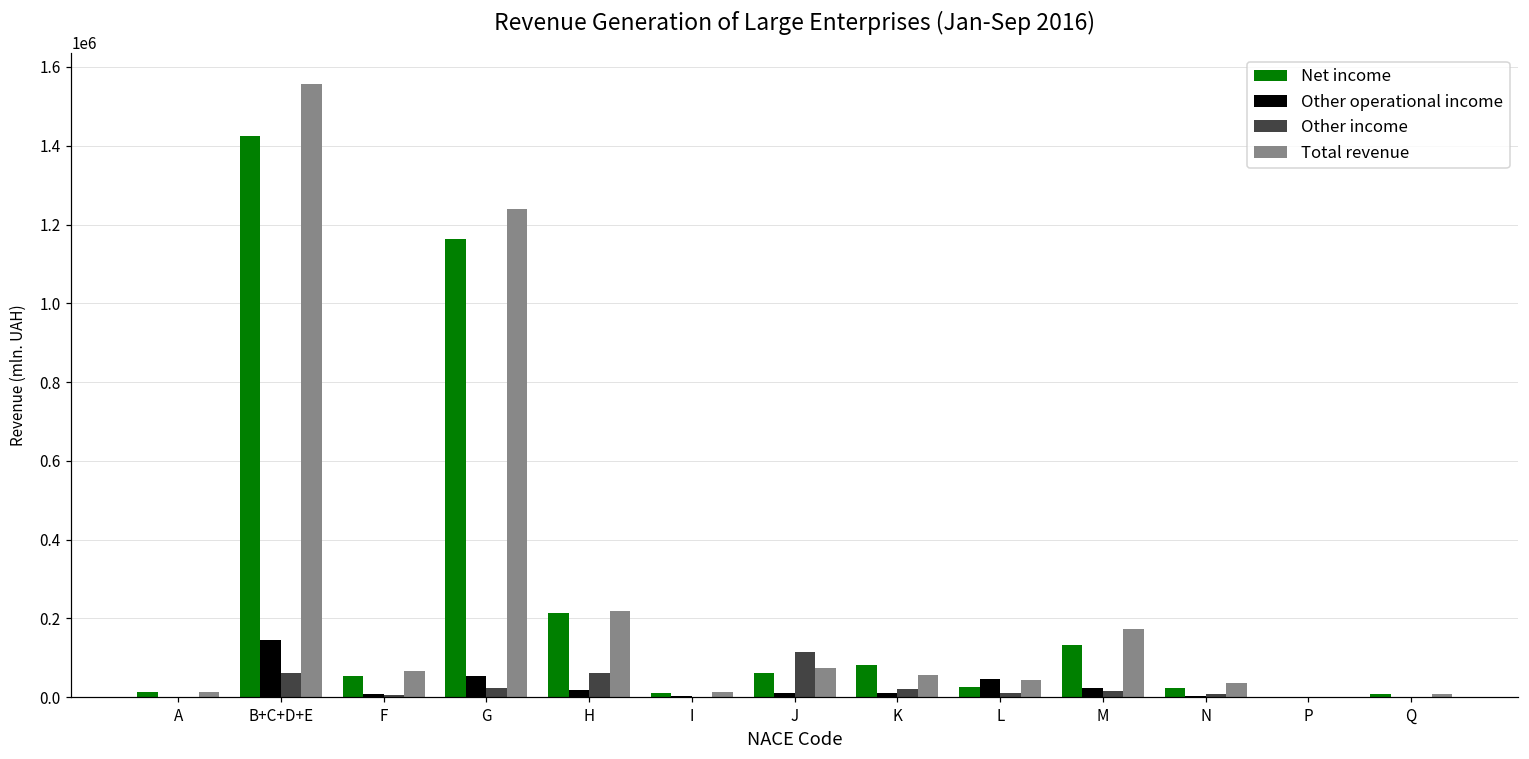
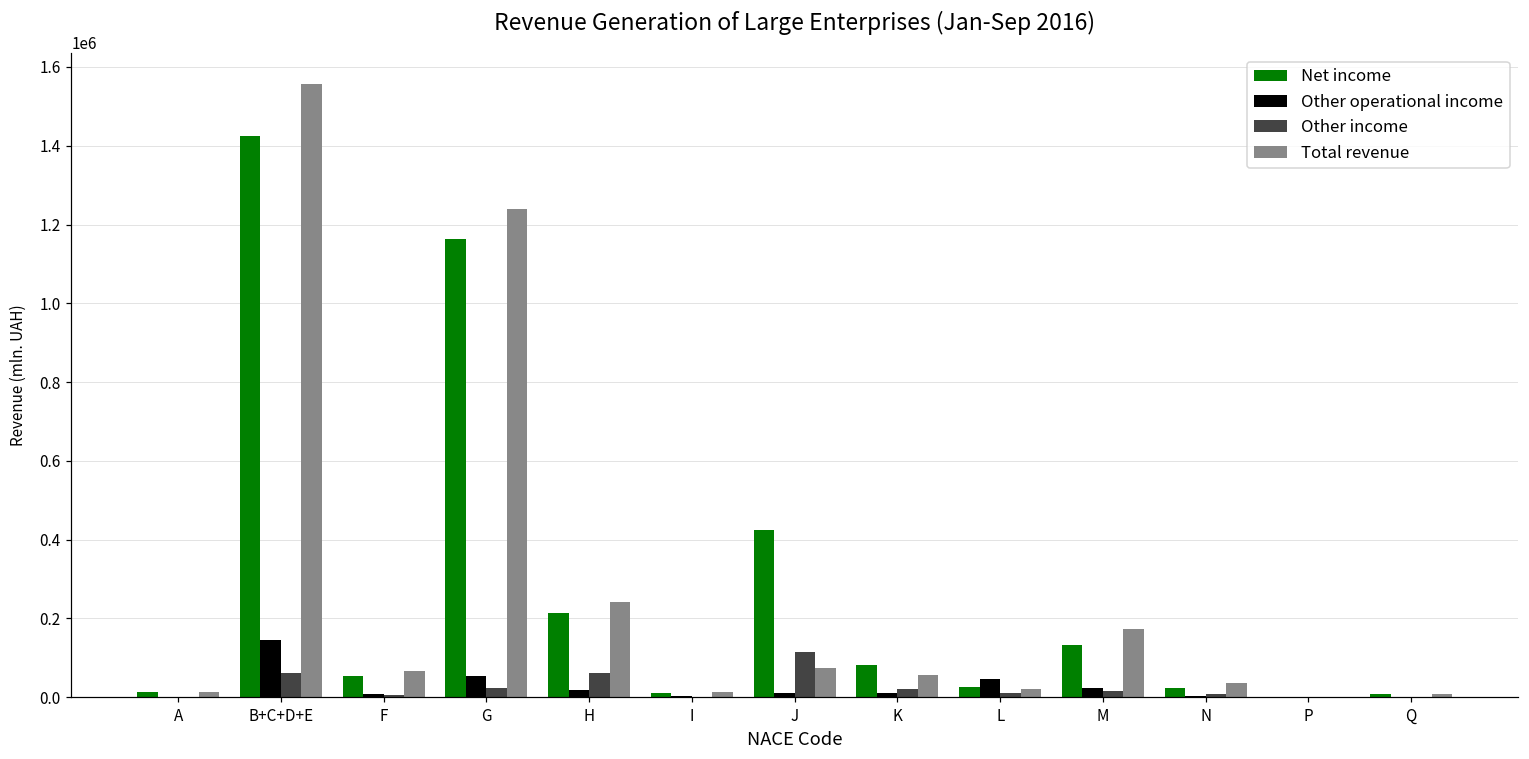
Total revenue, H: 220000 -> 240000
Net income, J: 60000 -> 430000
Total revenue, L: 40000 -> 20000
